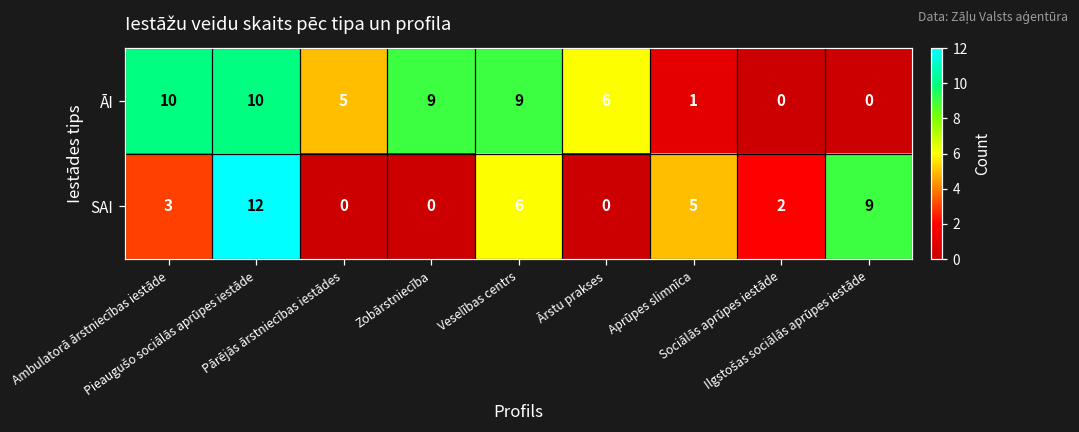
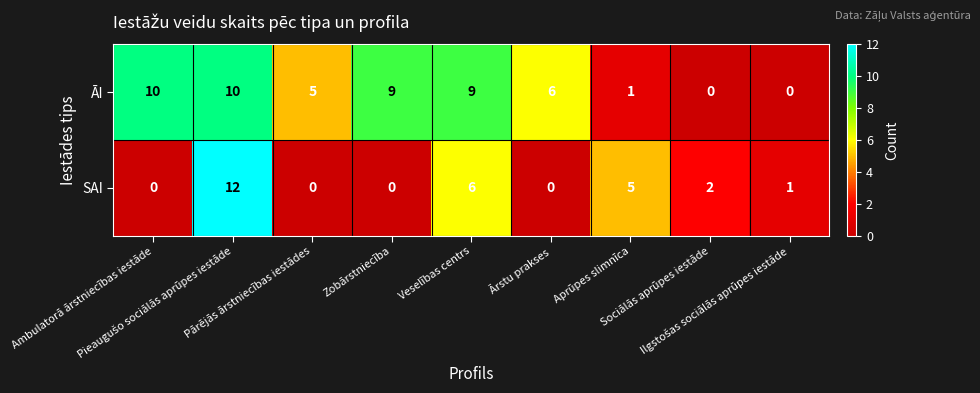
SAI, Ambulatorā ārstniecības iestāde: 3 -> 0
SAI, Ilgstošas sociālās aprūpes iestāde: 9 -> 1
